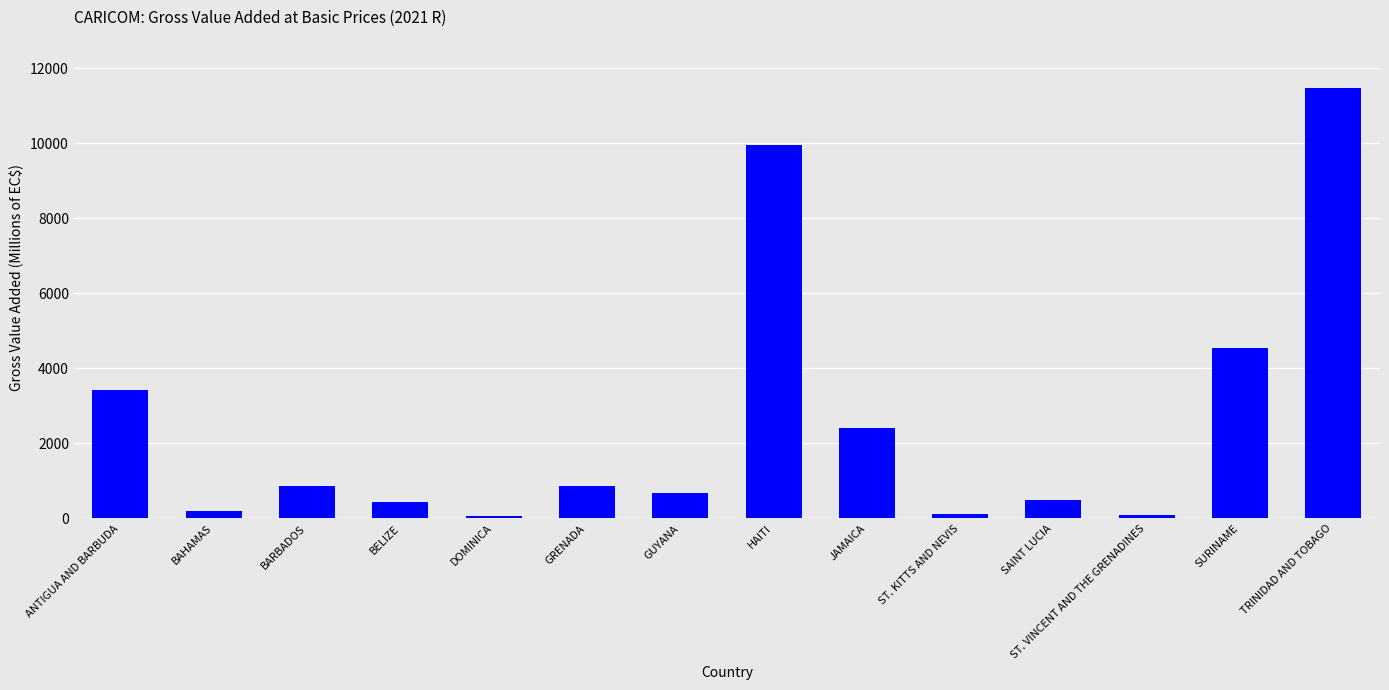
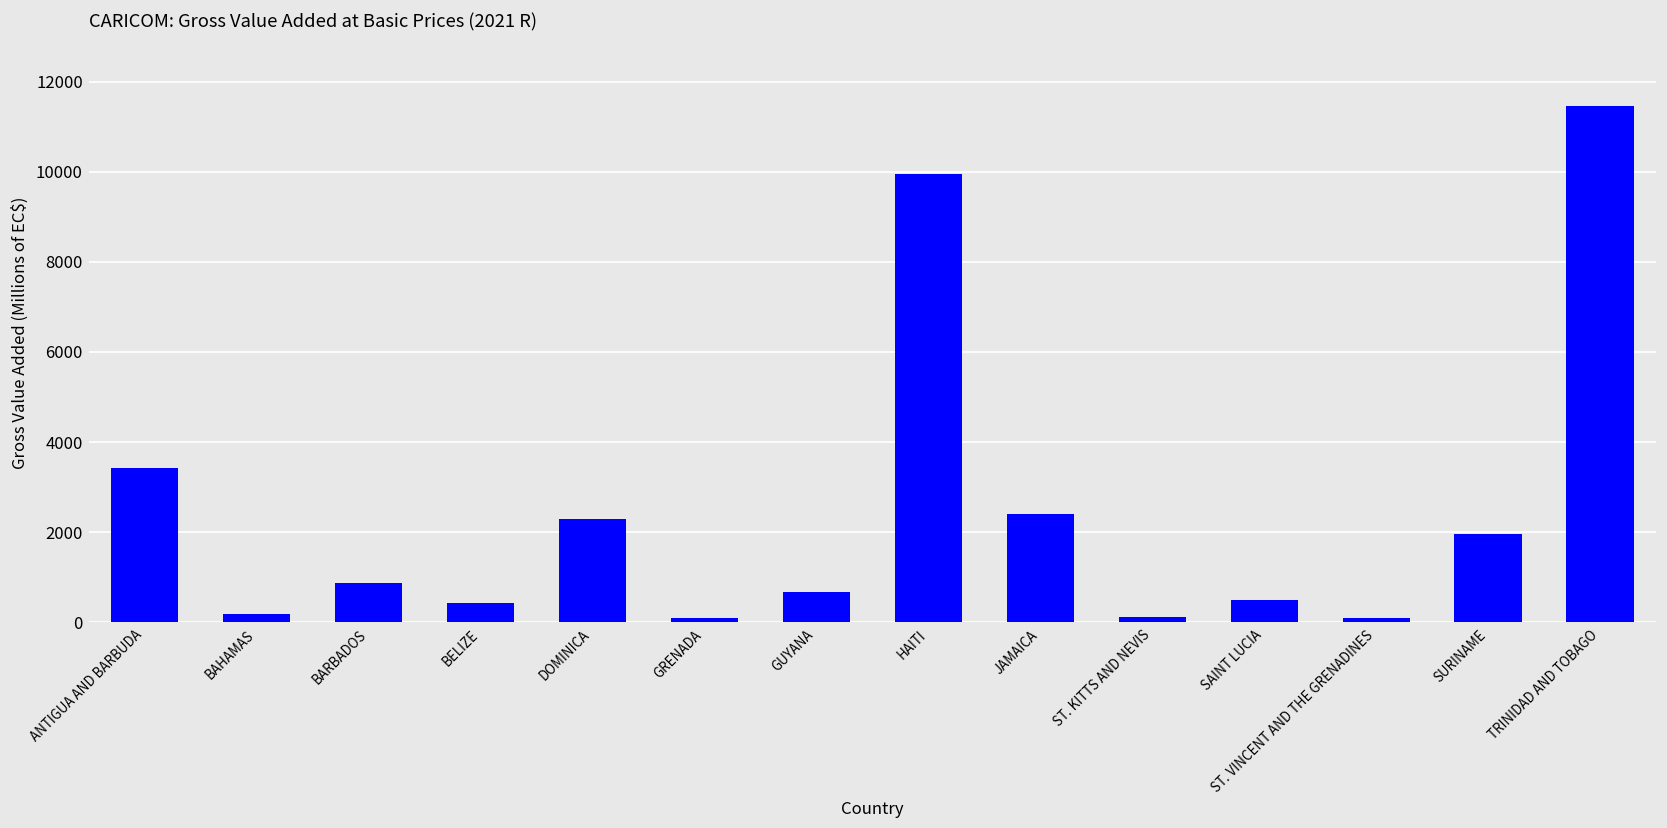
DOMINICA: 100 -> 2300
GRENADA: 900 -> 100
SURINAME: 4500 -> 2000
